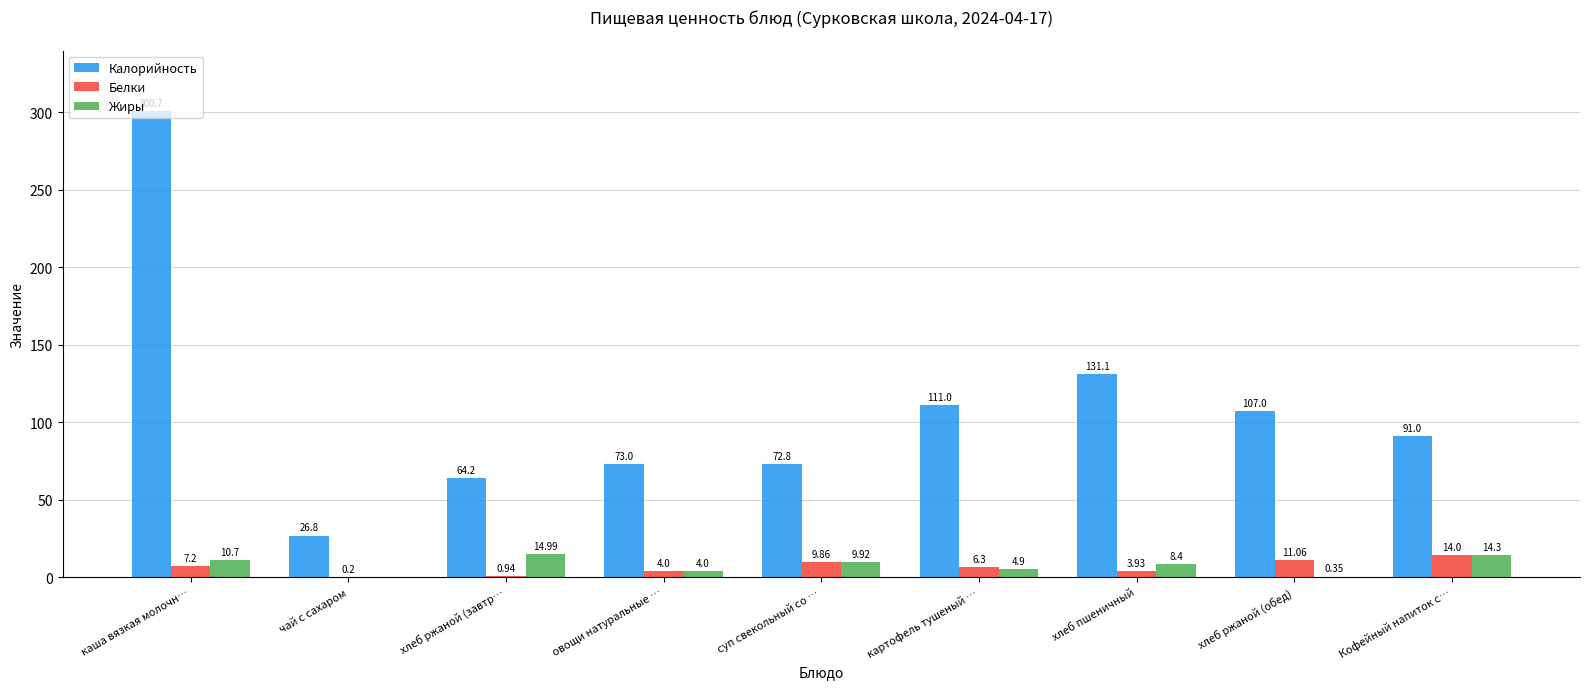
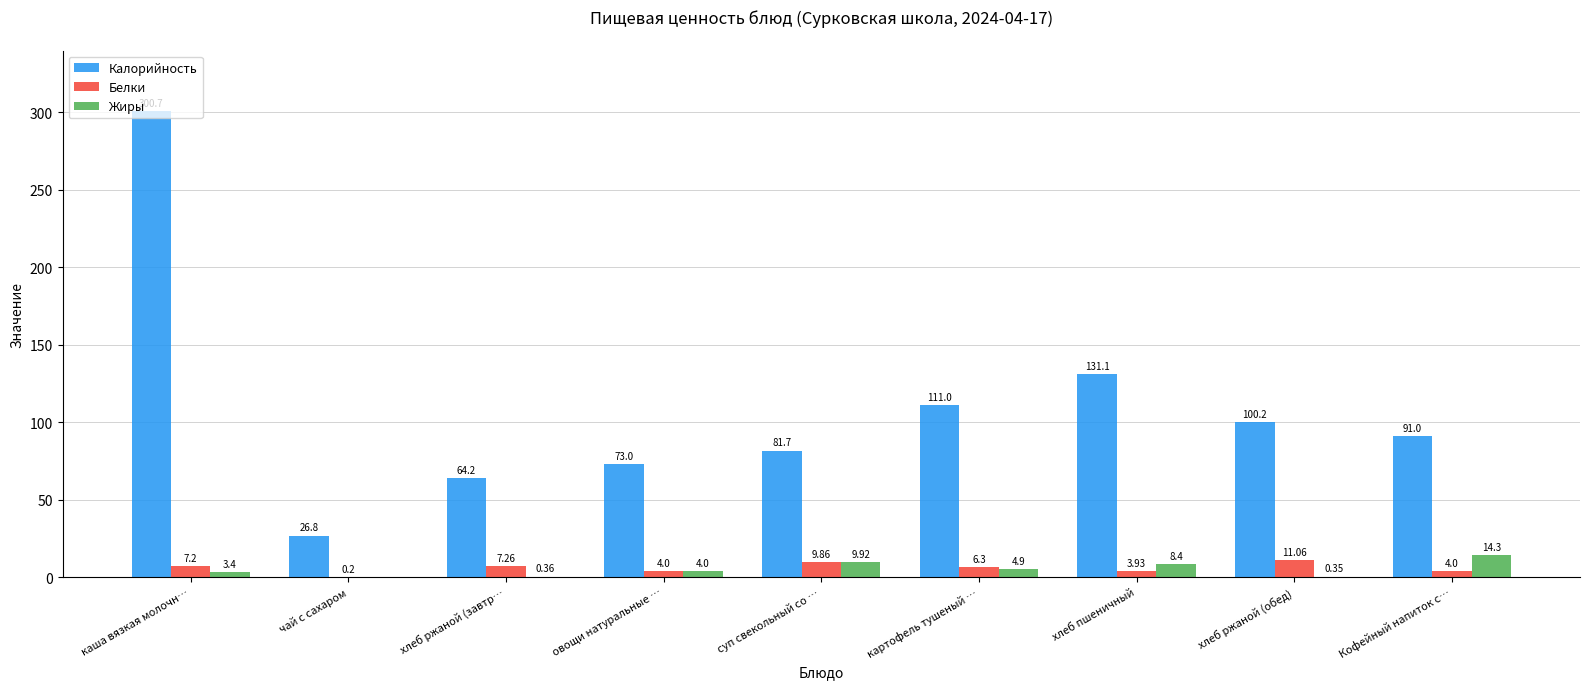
Жиры, каша вязкая молочн…: 10.7 -> 3.4
Белки, хлеб ржаной (завтр…: 0.94 -> 7.26
Жиры, хлеб ржаной (завтр…: 14.99 -> 0.36
Калорийность, суп свекольный со …: 72.8 -> 81.7
Калорийность, хлеб ржаной (обед): 107.0 -> 100.2
Белки, Кофейный напиток с…: 14.0 -> 4.0
